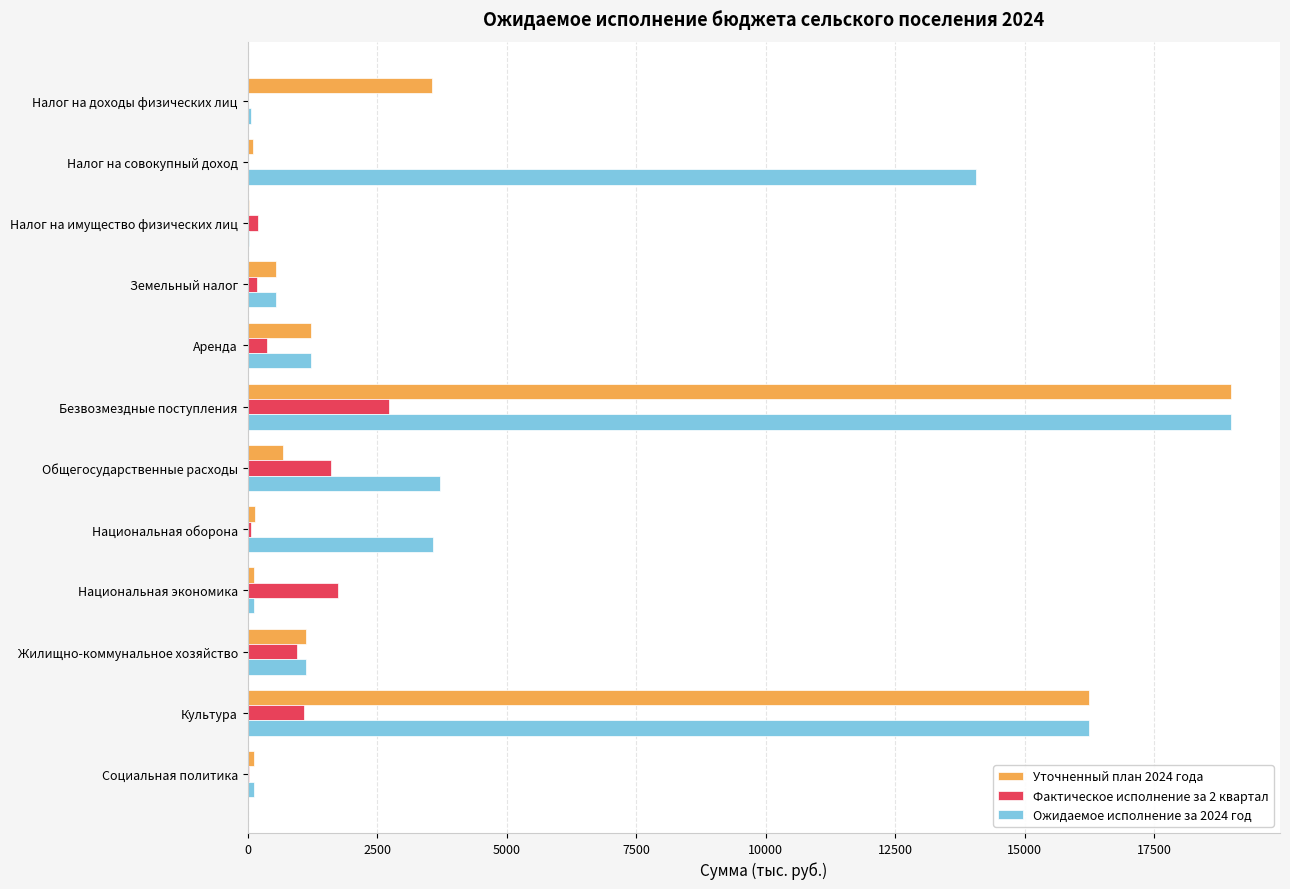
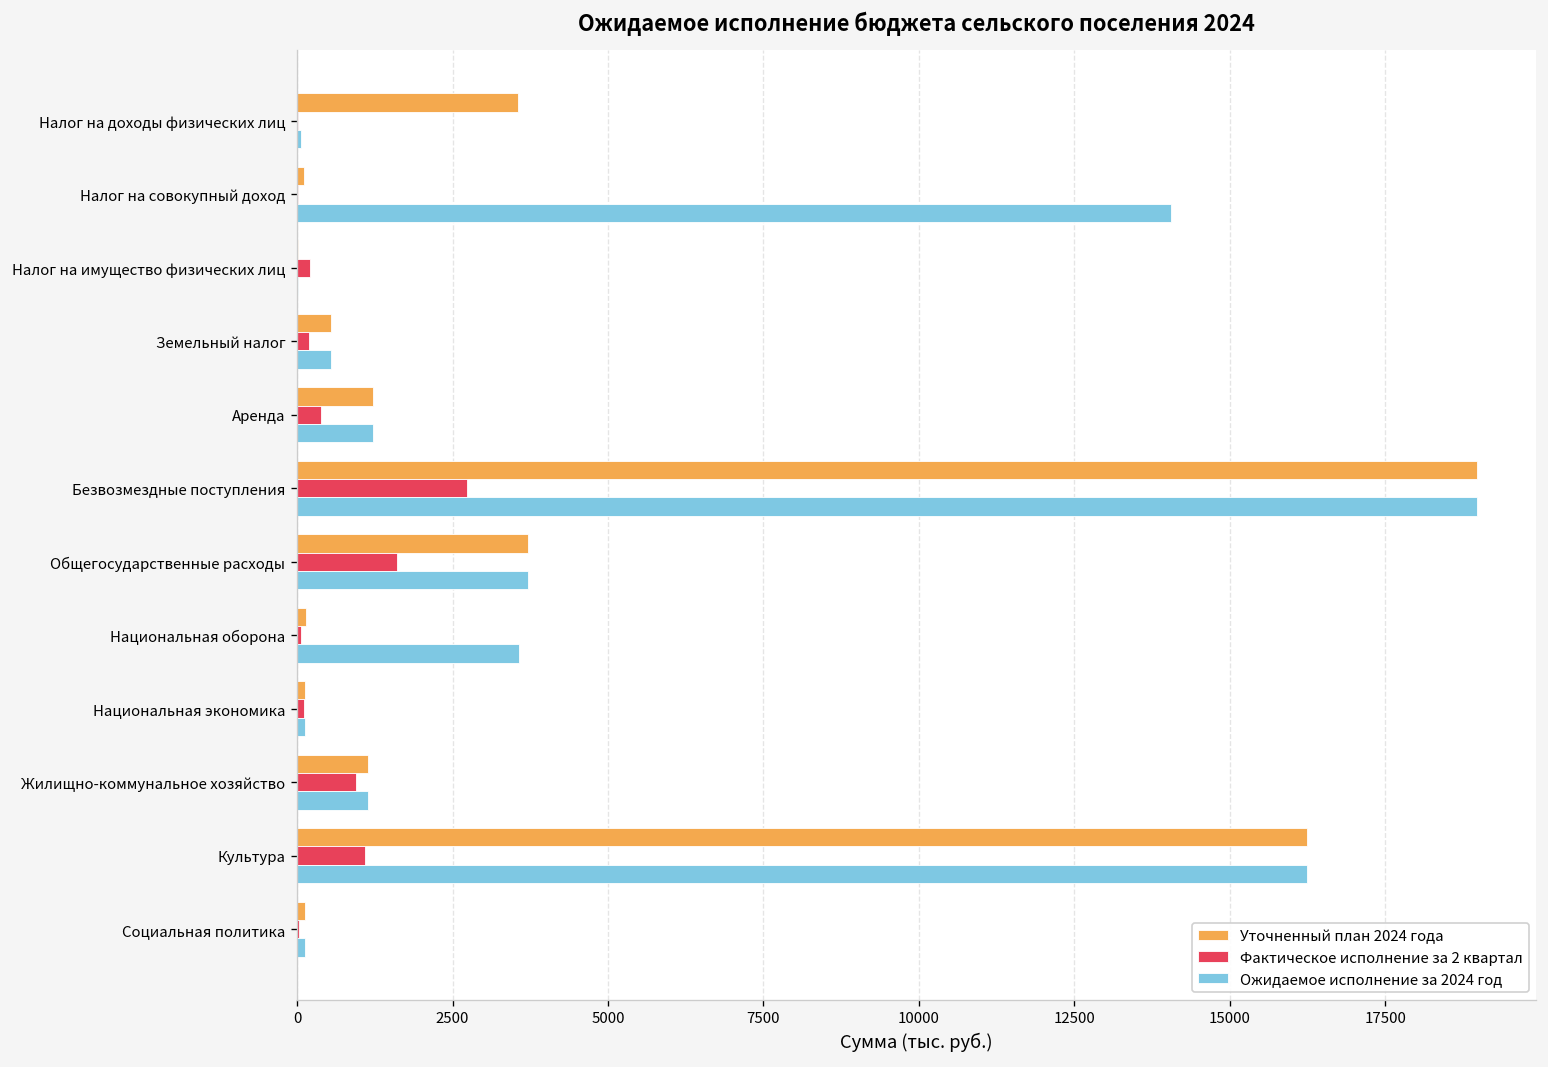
Уточненный план 2024 года, Общегосударственные расходы: 700 -> 3700
Фактическое исполнение за 2 квартал, Национальная экономика: 1700 -> 100
